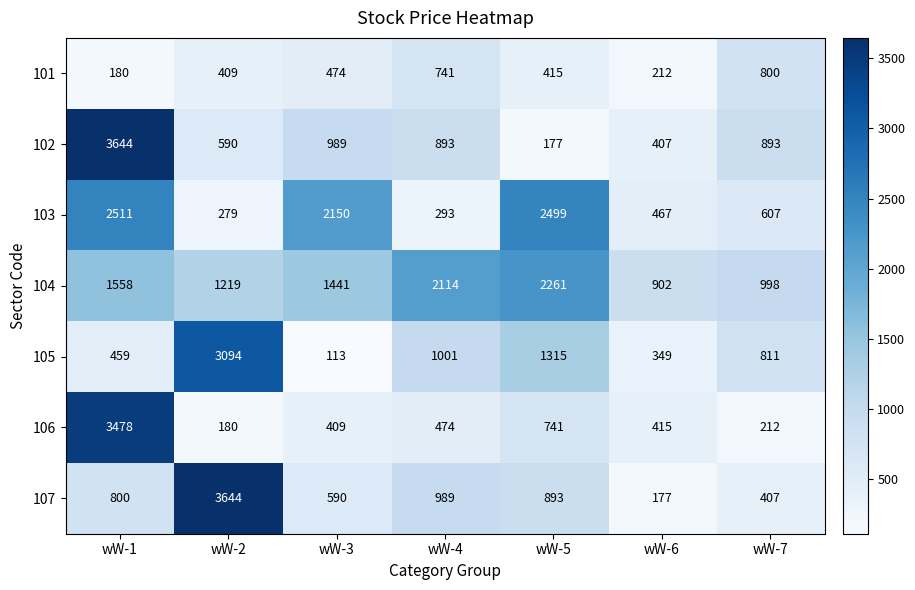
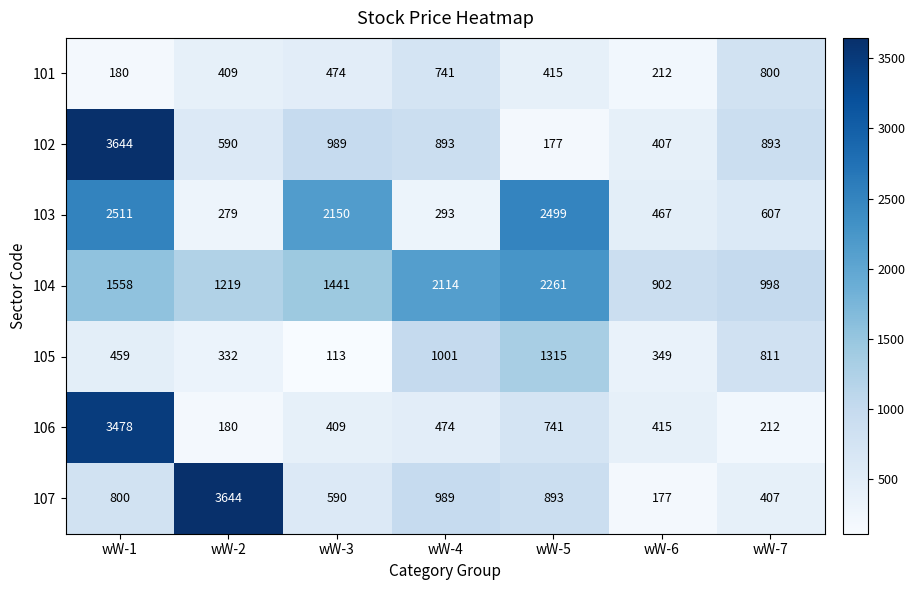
105, wW-2: 3094 -> 332
